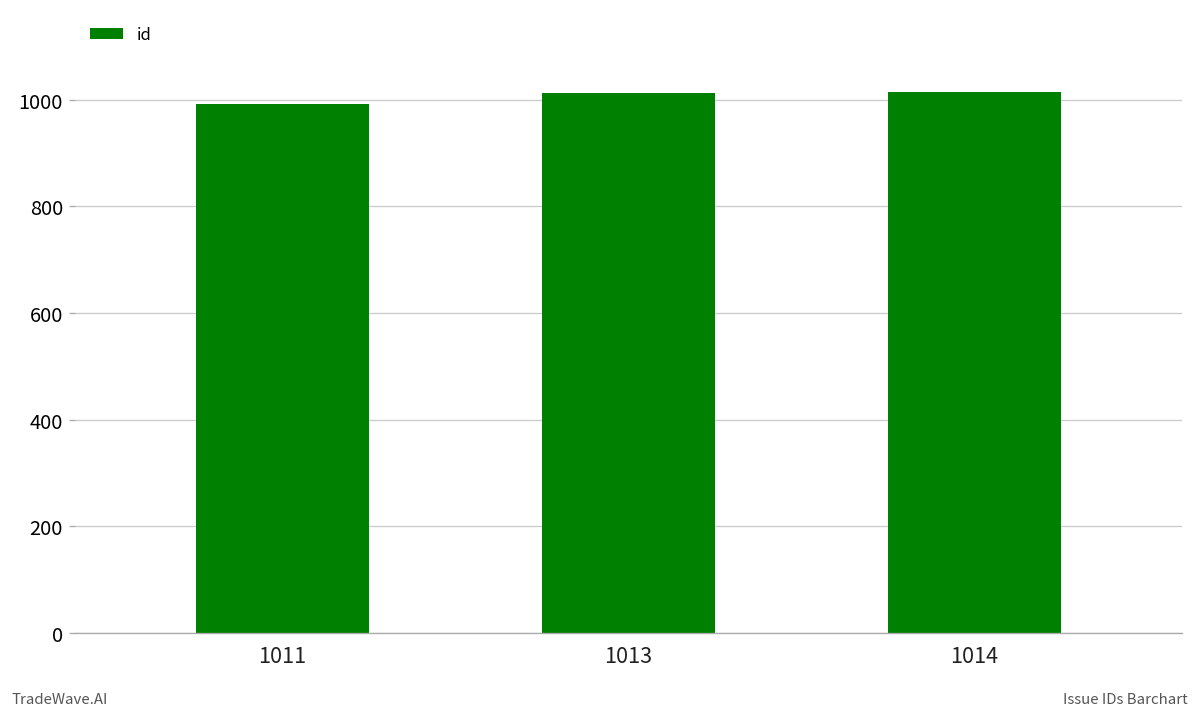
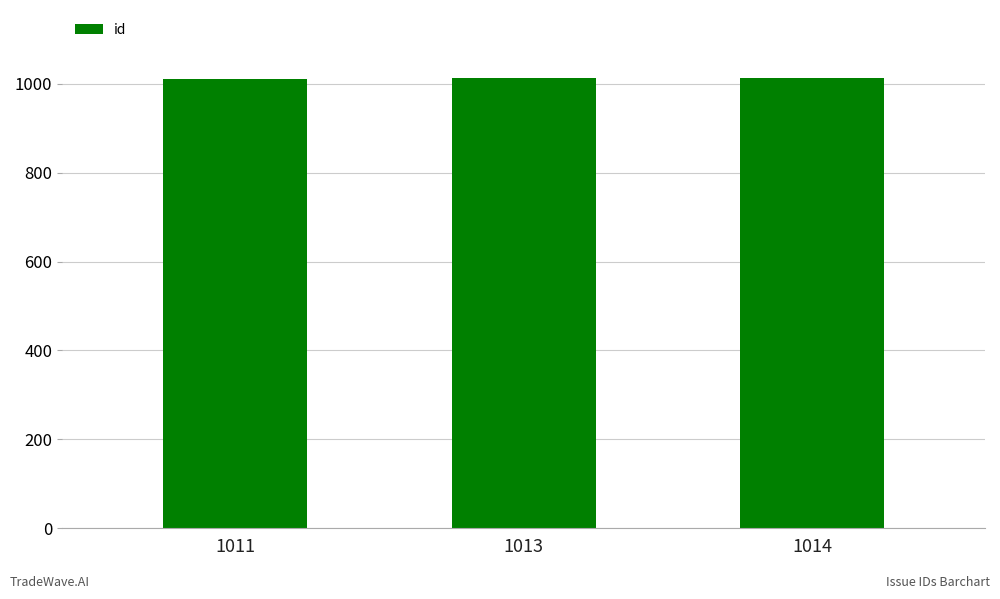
1011: 990 -> 1010
